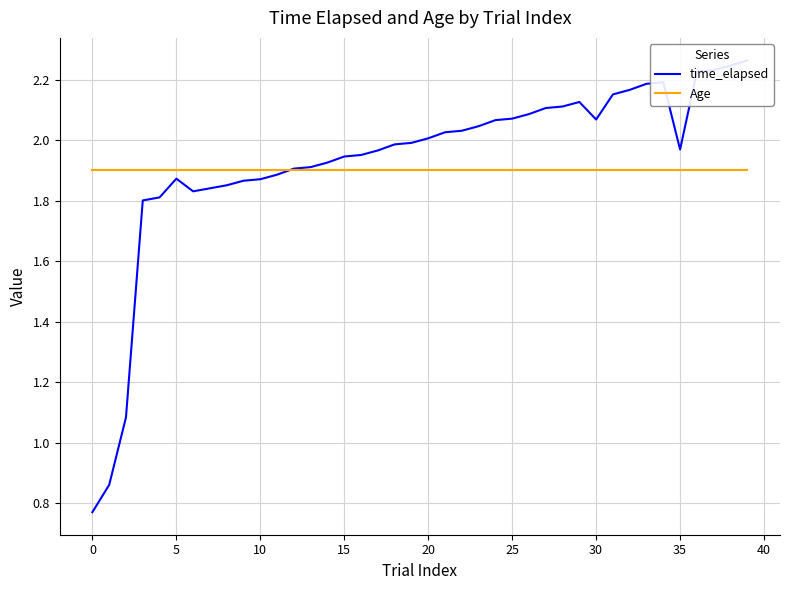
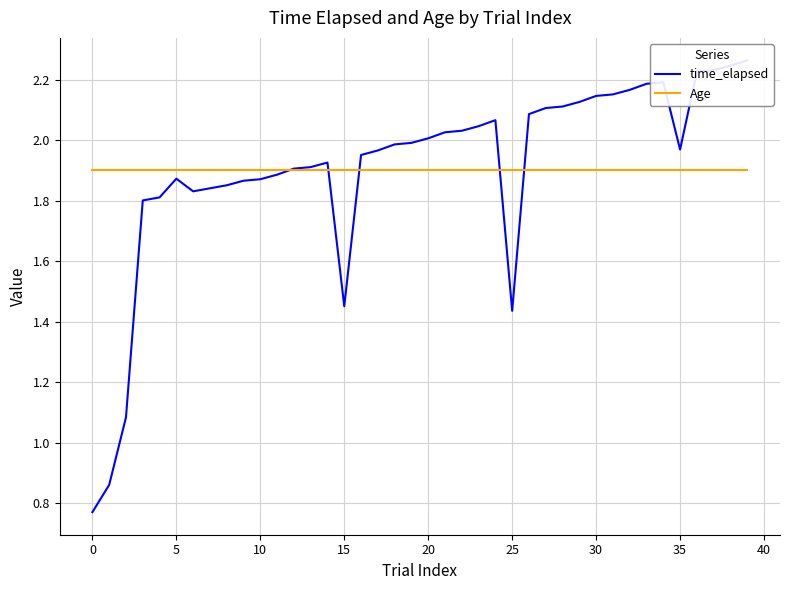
time_elapsed, 15: 1.95 -> 1.45
time_elapsed, 25: 2.07 -> 1.44
time_elapsed, 30: 2.07 -> 2.15
